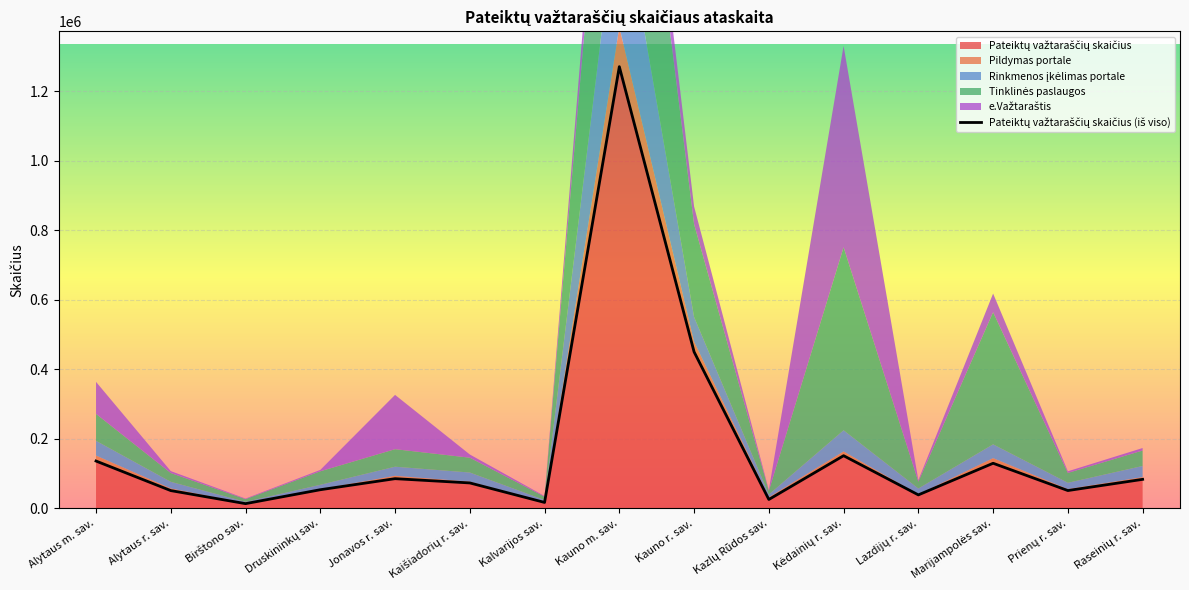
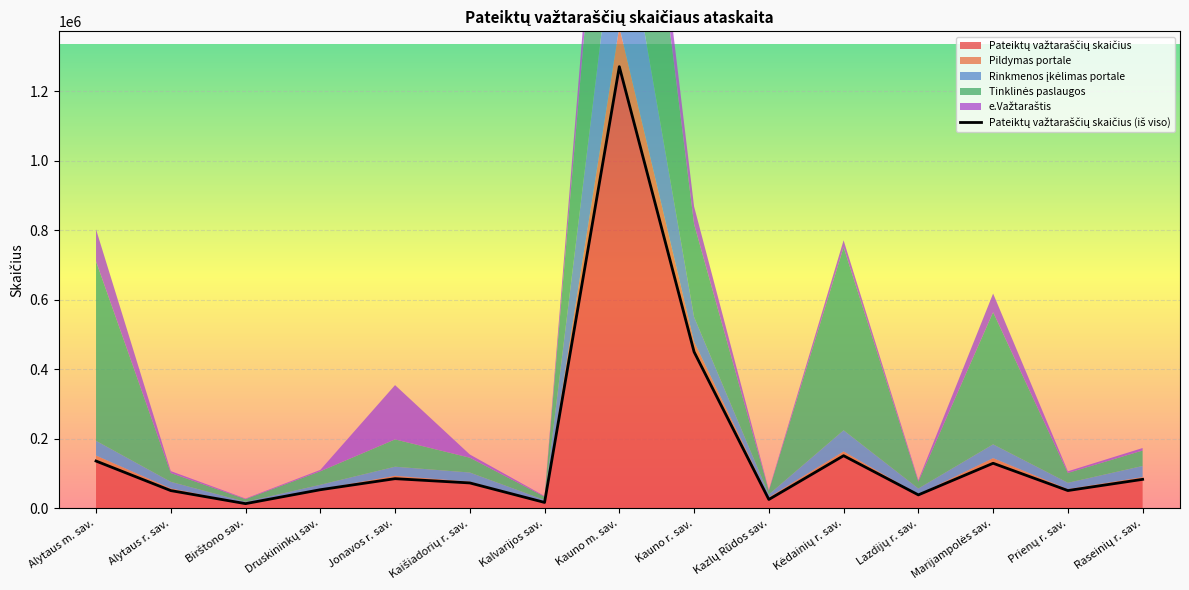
Tinklinės paslaugos, Alytaus m. sav.: 80000 -> 520000
Tinklinės paslaugos, Jonavos r. sav.: 50000 -> 80000
e.Važtaraštis, Kėdainių r. sav.: 580000 -> 20000
